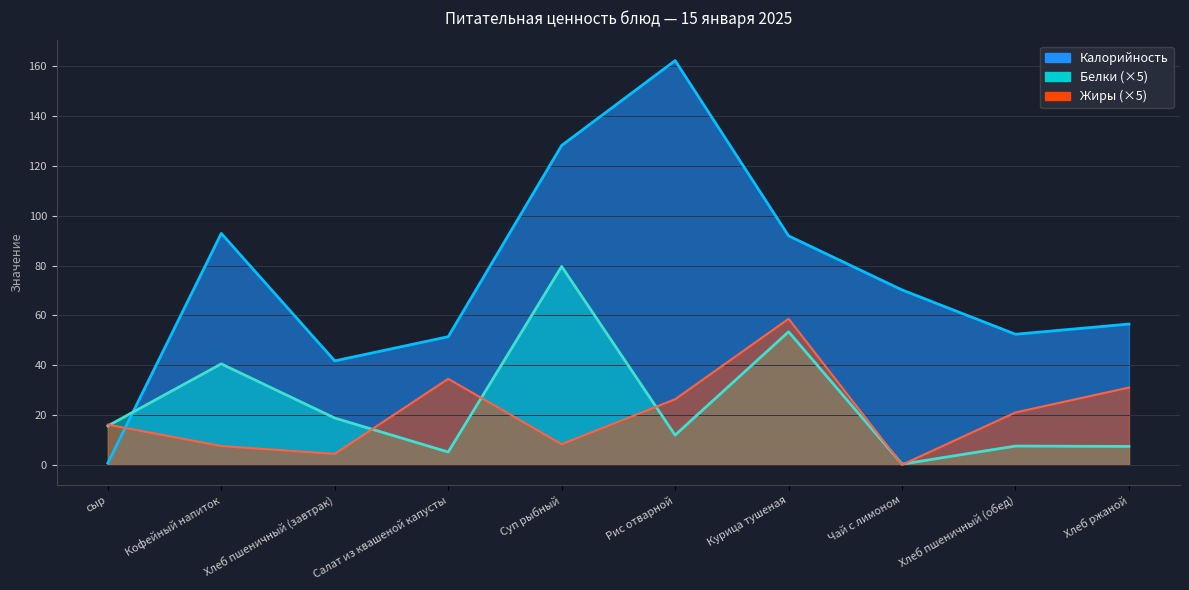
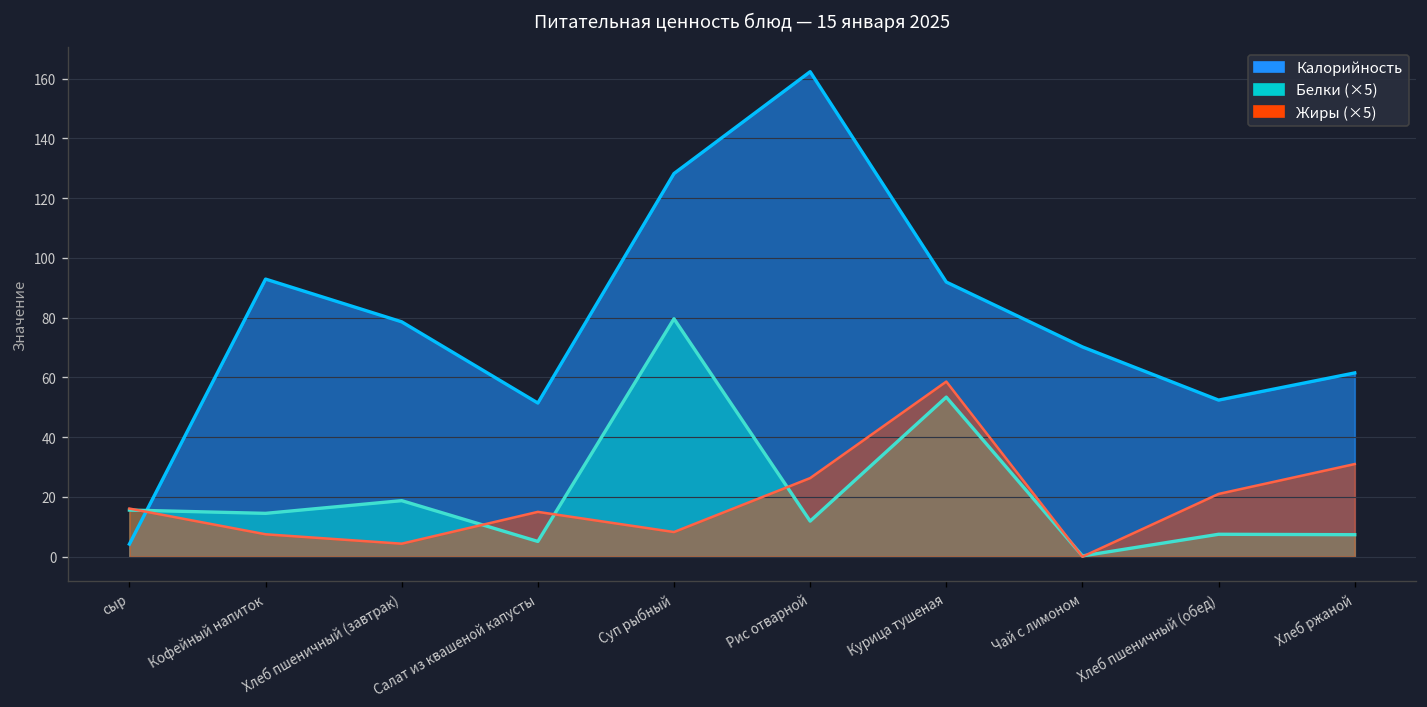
Калорийность, сыр: 1 -> 4
Белки (×5), Кофейный напиток: 41 -> 15
Калорийность, Хлеб пшеничный (завтрак): 42 -> 79
Жиры (×5), Салат из квашеной капусты: 35 -> 15
Калорийность, Хлеб ржаной: 57 -> 62
